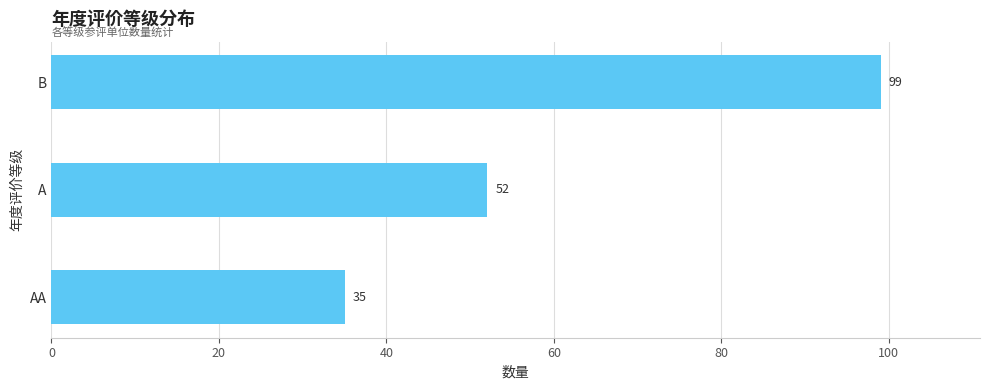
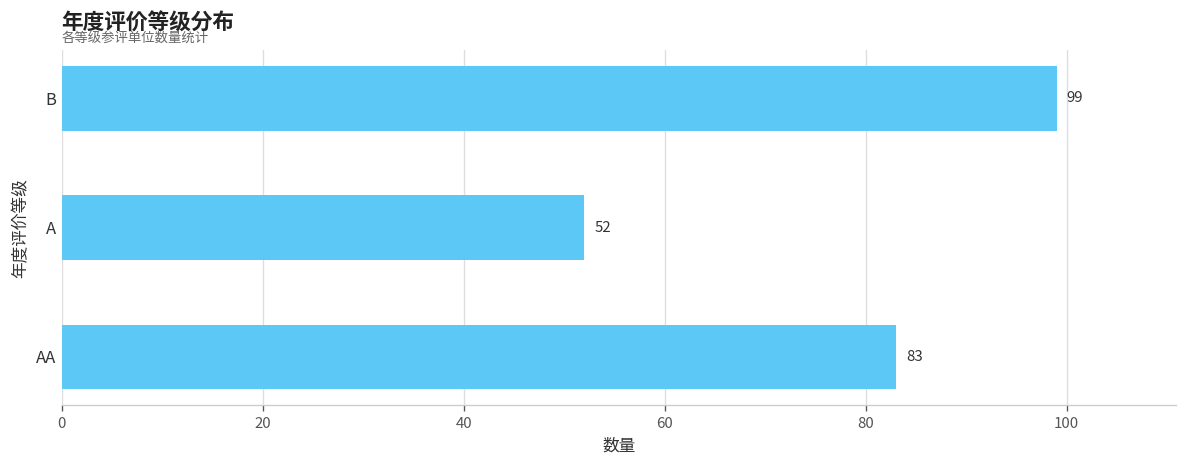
AA: 35 -> 83
